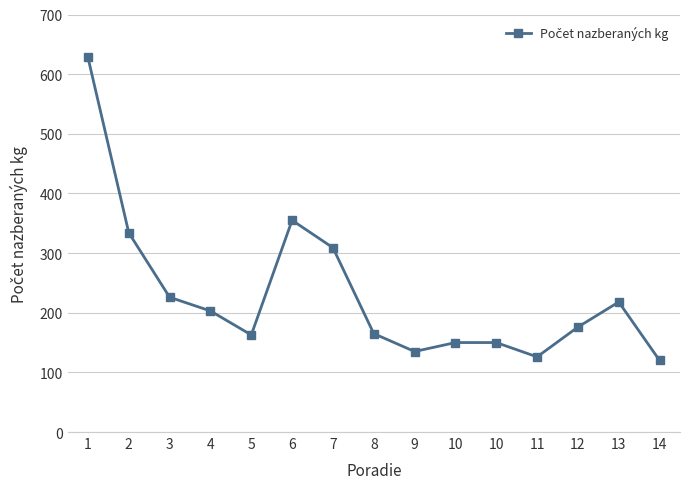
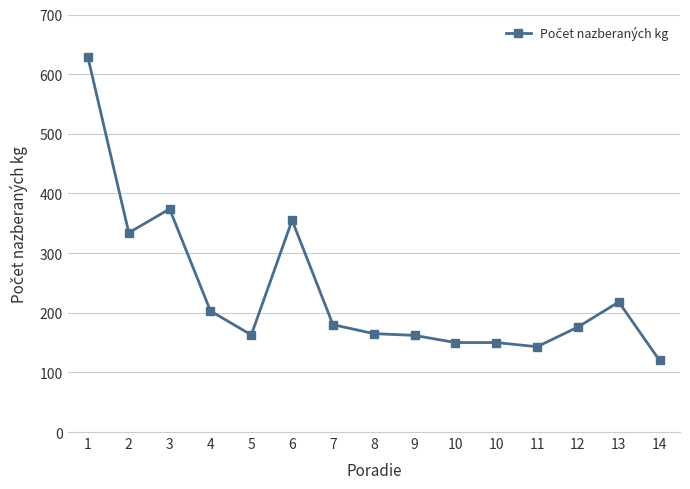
3: 230 -> 370
7: 310 -> 180
9: 140 -> 160
11: 130 -> 140
